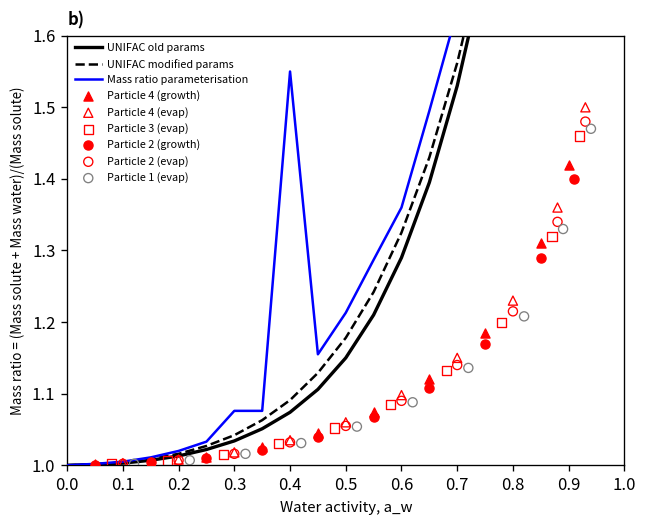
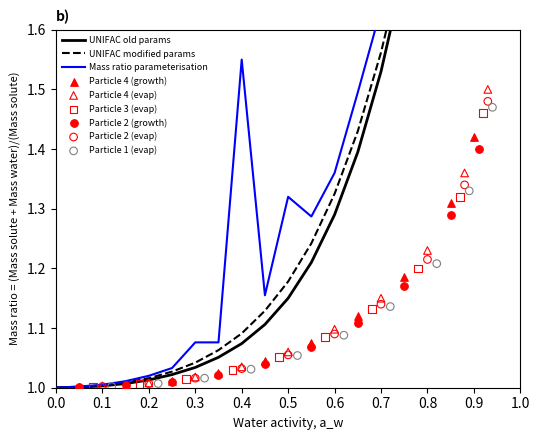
Mass ratio parameterisation, 0.5: 1.21 -> 1.32
